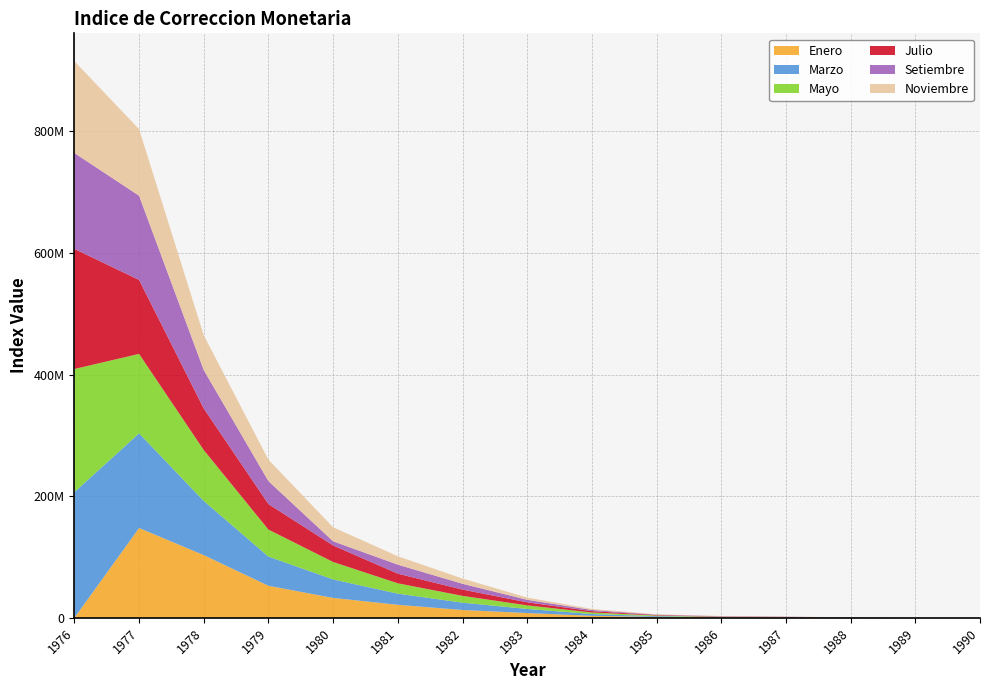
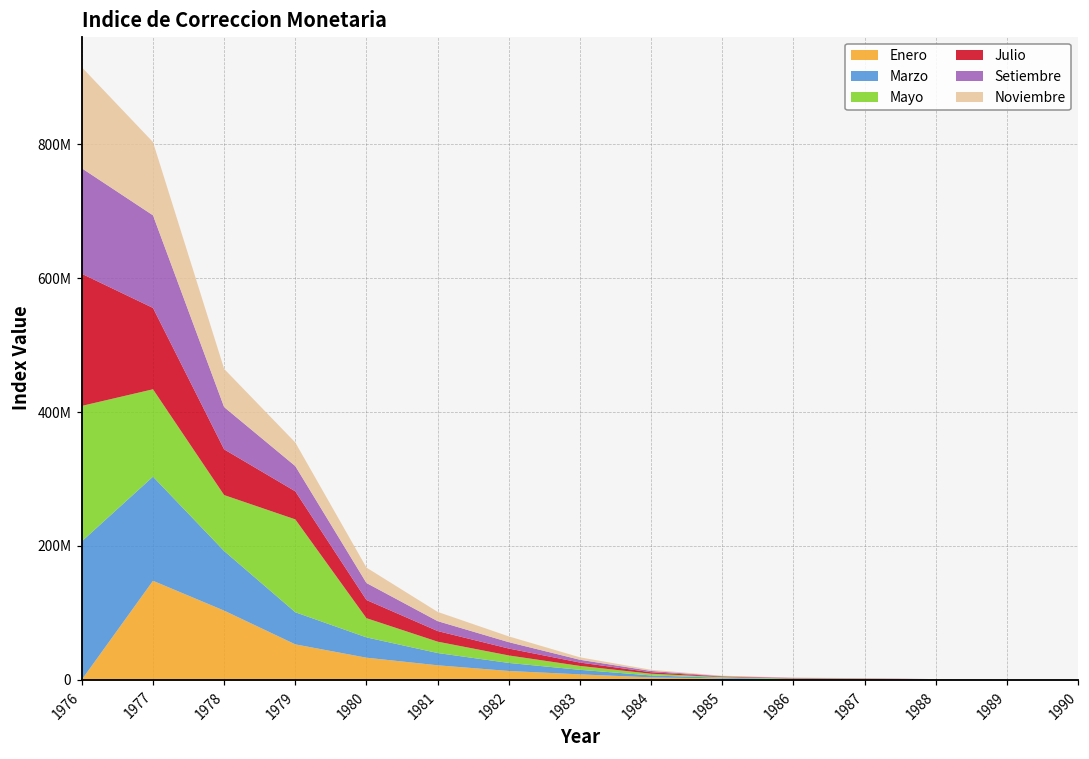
Mayo, 1979: 40000000 -> 140000000
Setiembre, 1980: 10000000 -> 30000000
